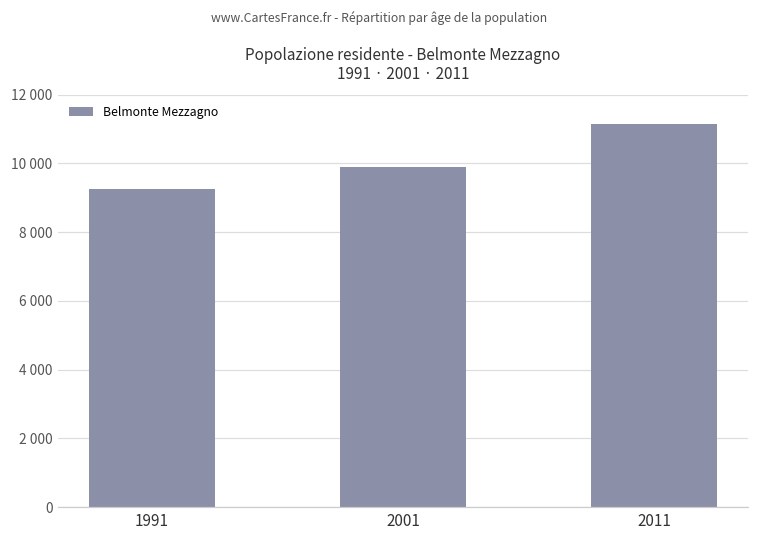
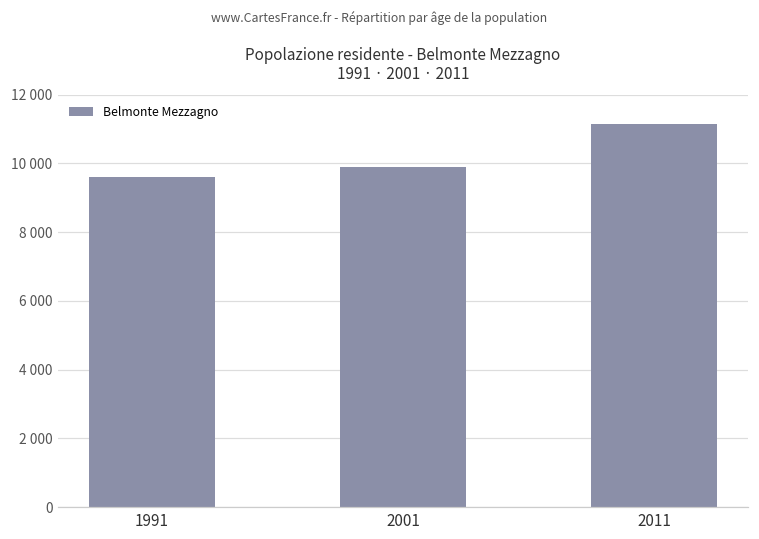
1991: 9300 -> 9600
